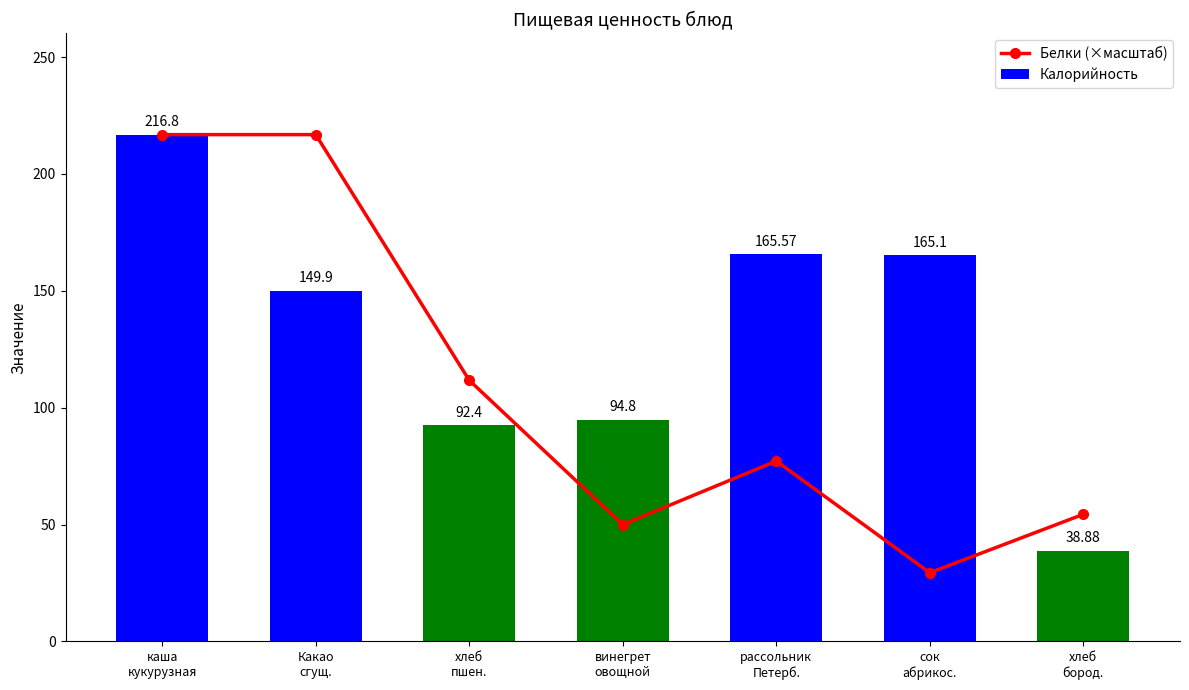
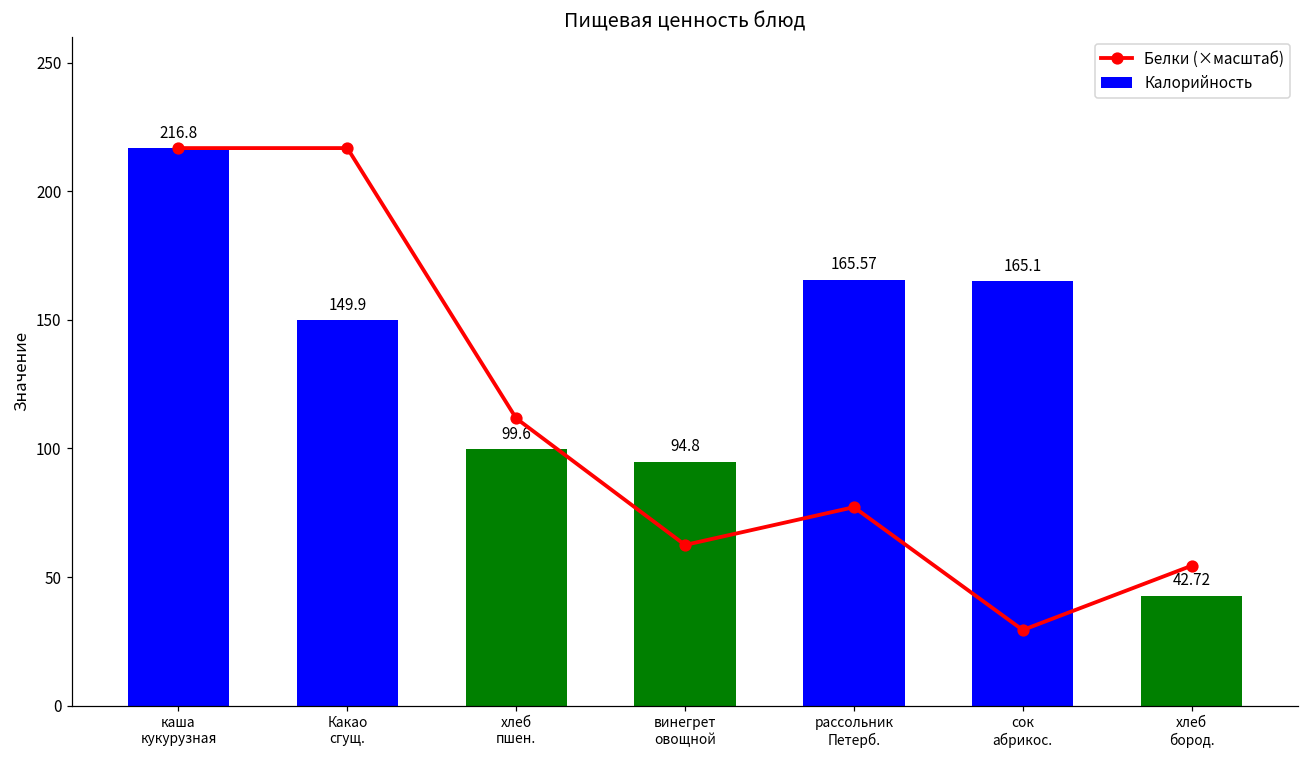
Калорийность, хлеб пшен.: 92.4 -> 99.6
Белки (×масштаб), винегрет овощной: 50 -> 62
Калорийность, хлеб бород.: 38.88 -> 42.72
